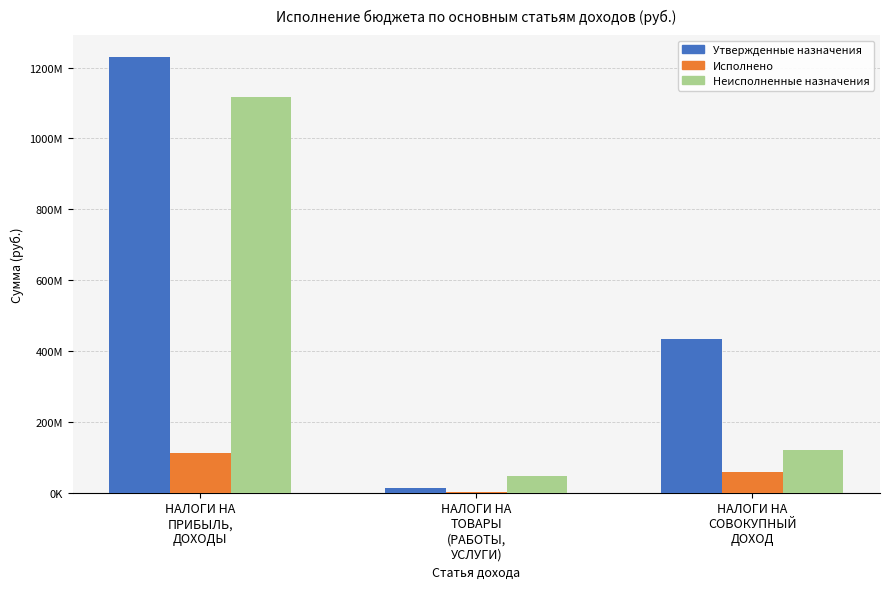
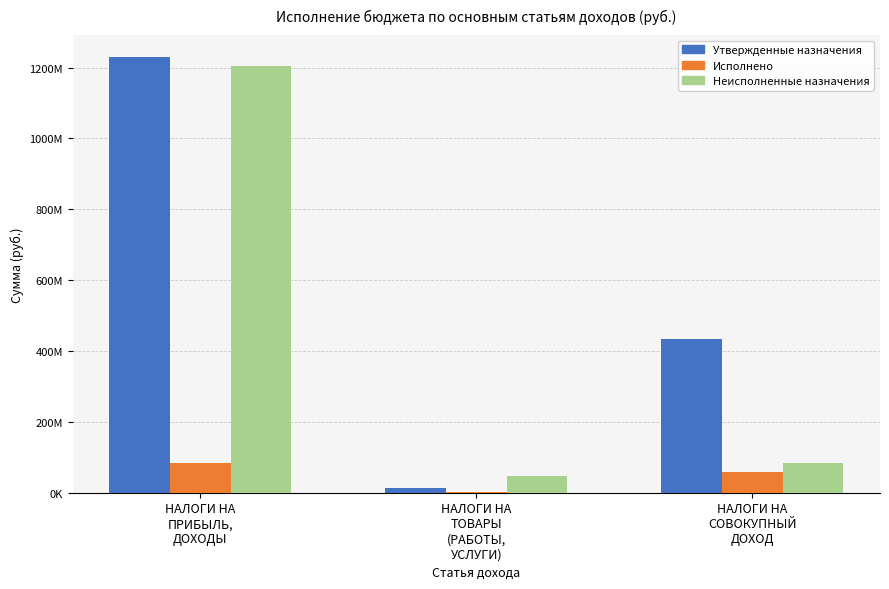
Исполнено, НАЛОГИ НА ПРИБЫЛЬ, ДОХОДЫ: 110000000 -> 80000000
Неисполненные назначения, НАЛОГИ НА ПРИБЫЛЬ, ДОХОДЫ: 1120000000 -> 1200000000
Неисполненные назначения, НАЛОГИ НА СОВОКУПНЫЙ ДОХОД: 120000000 -> 80000000
